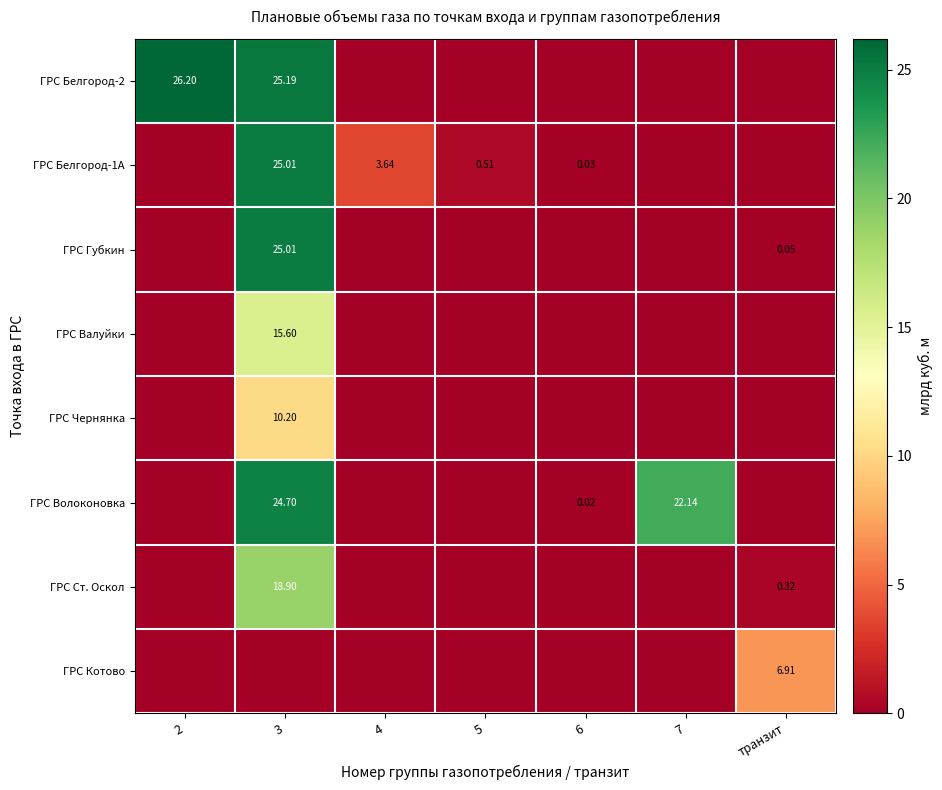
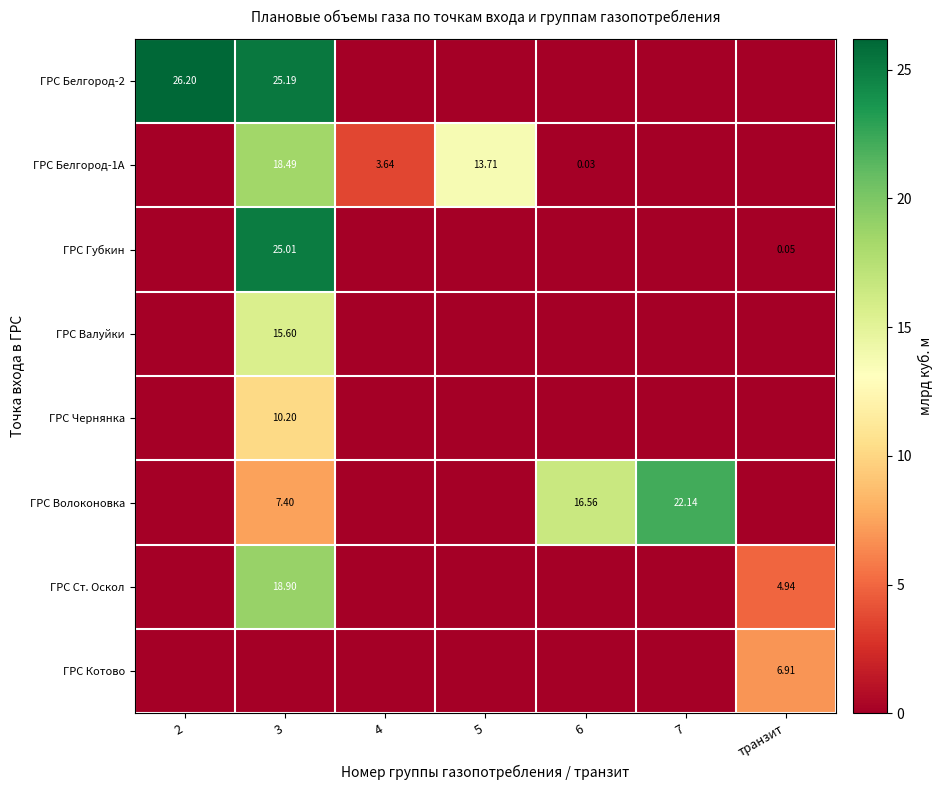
ГРС Белгород-1А, 3: 25.01 -> 18.49
ГРС Белгород-1А, 5: 0.51 -> 13.71
ГРС Волоконовка, 3: 24.70 -> 7.40
ГРС Волоконовка, 6: 0.02 -> 16.56
ГРС Ст. Оскол, транзит: 0.32 -> 4.94
